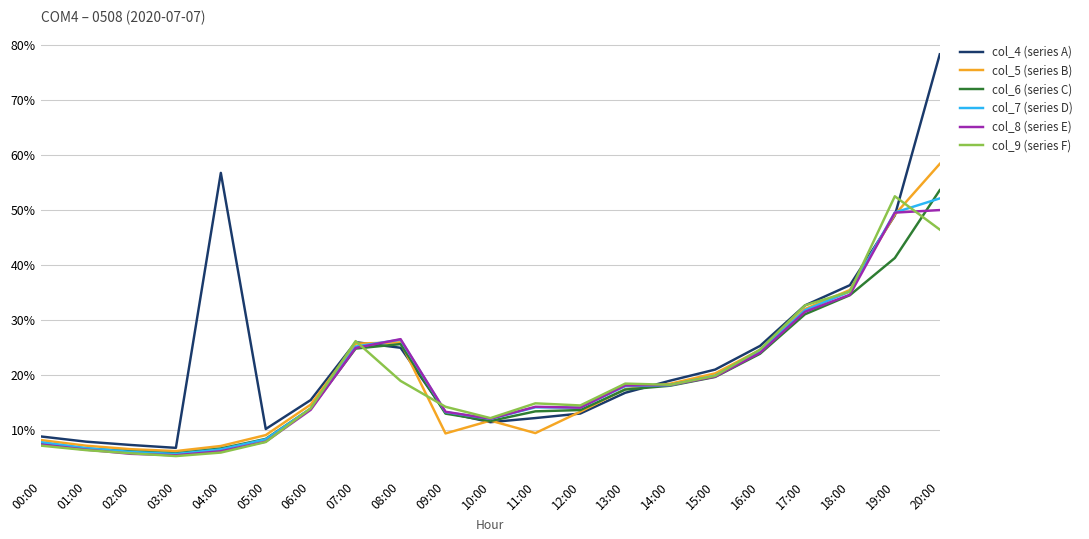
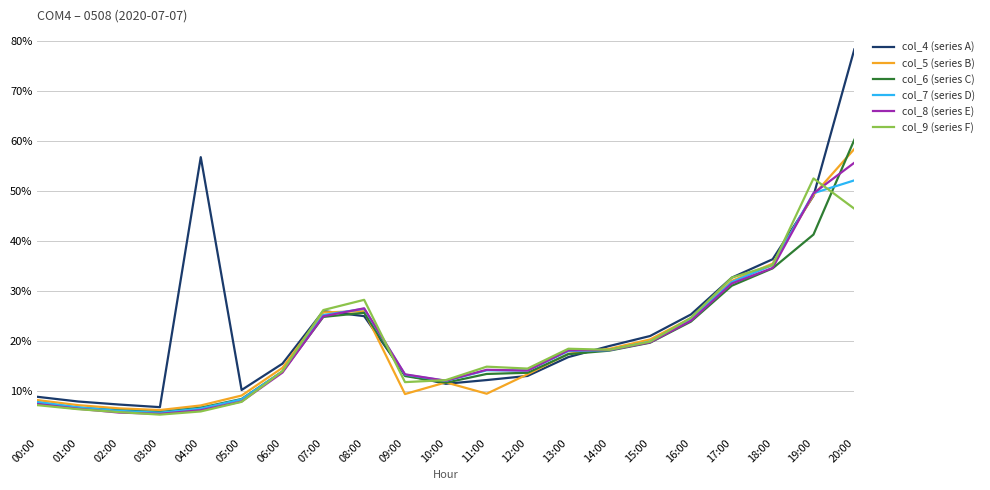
col_9 (series F), 08:00: 19% -> 28%
col_9 (series F), 09:00: 14% -> 12%
col_6 (series C), 20:00: 54% -> 60%
col_8 (series E), 20:00: 50% -> 56%
